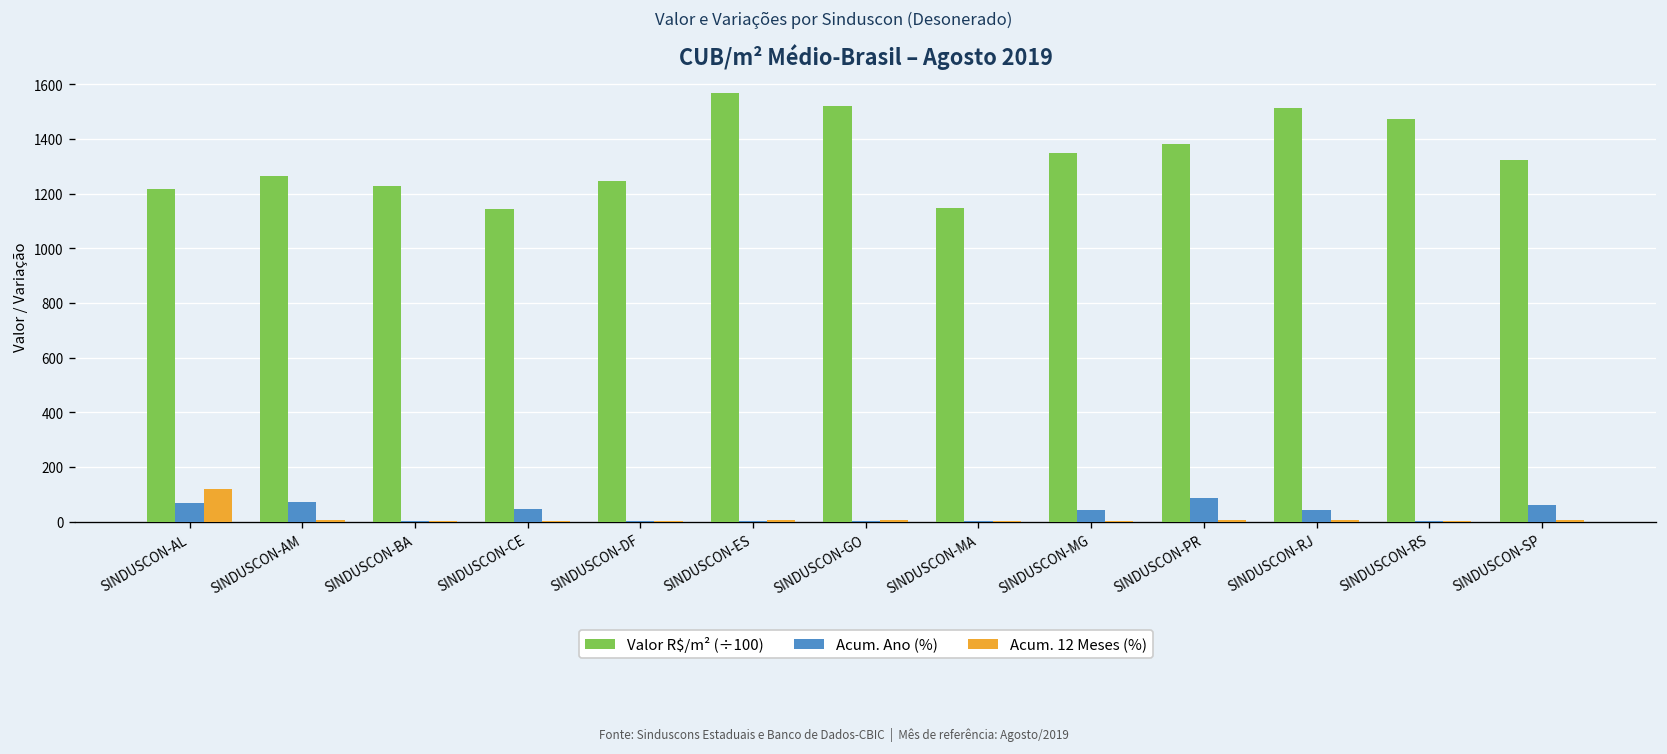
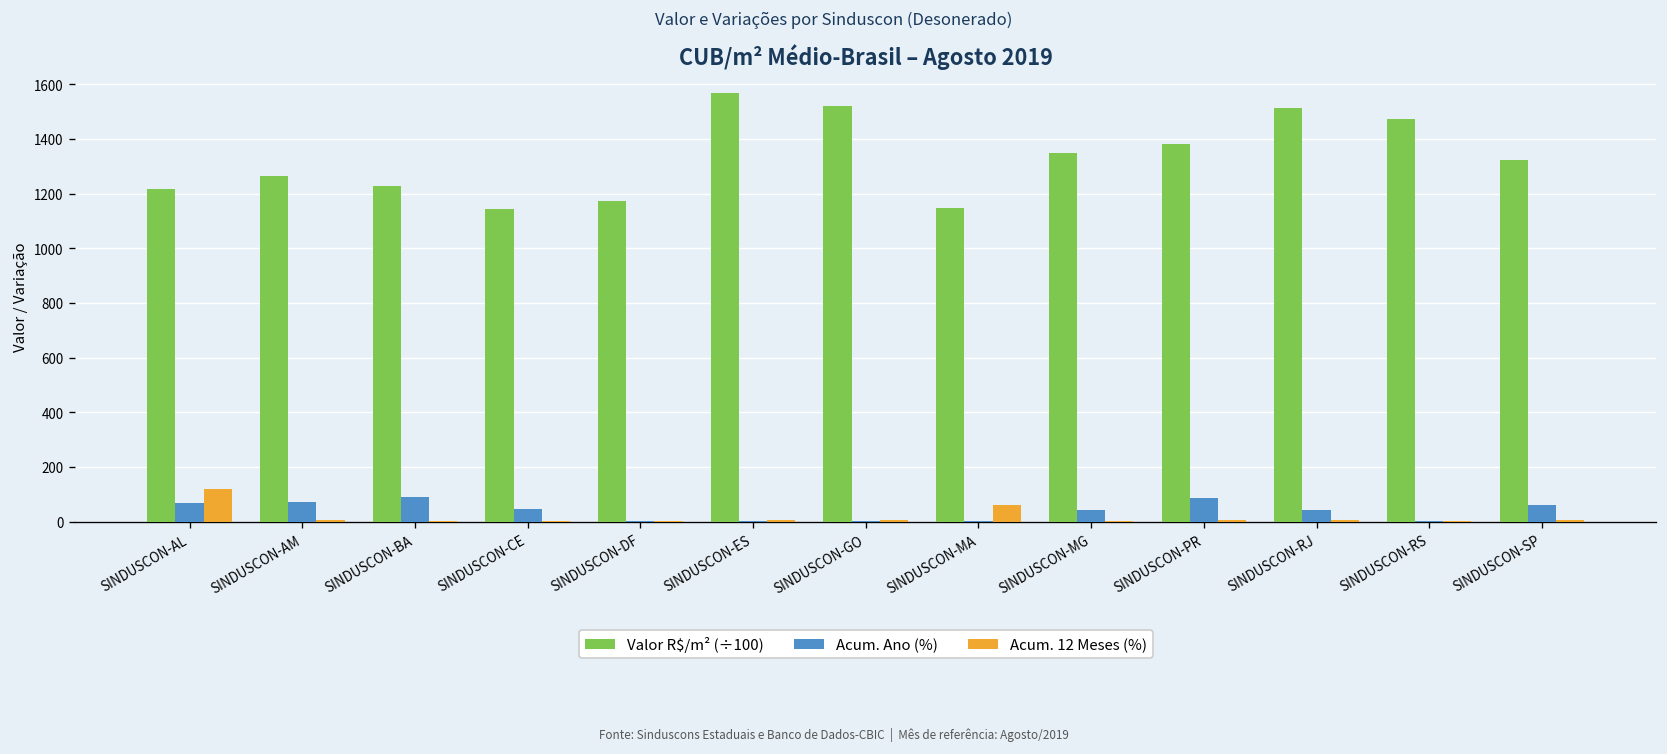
Acum. Ano (%), SINDUSCON-BA: 0 -> 90
Valor R$/m² (÷100), SINDUSCON-DF: 1250 -> 1170
Acum. 12 Meses (%), SINDUSCON-MA: 0 -> 60
